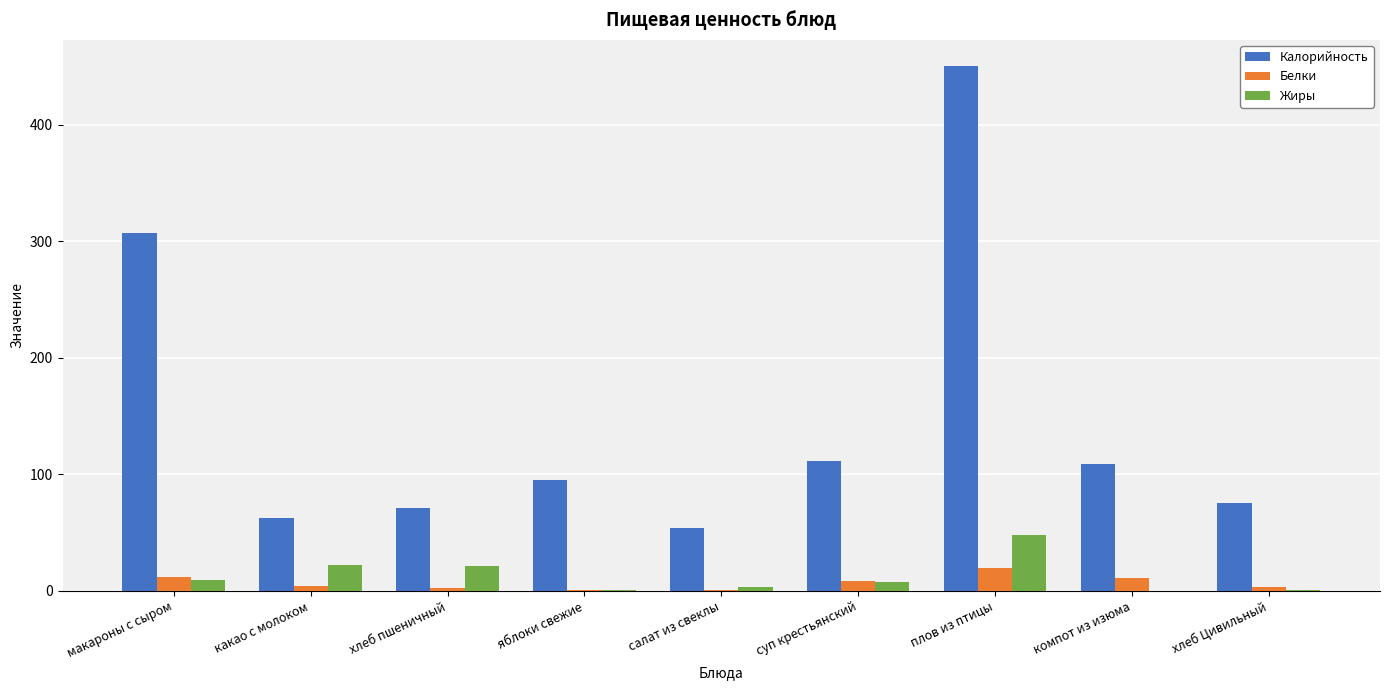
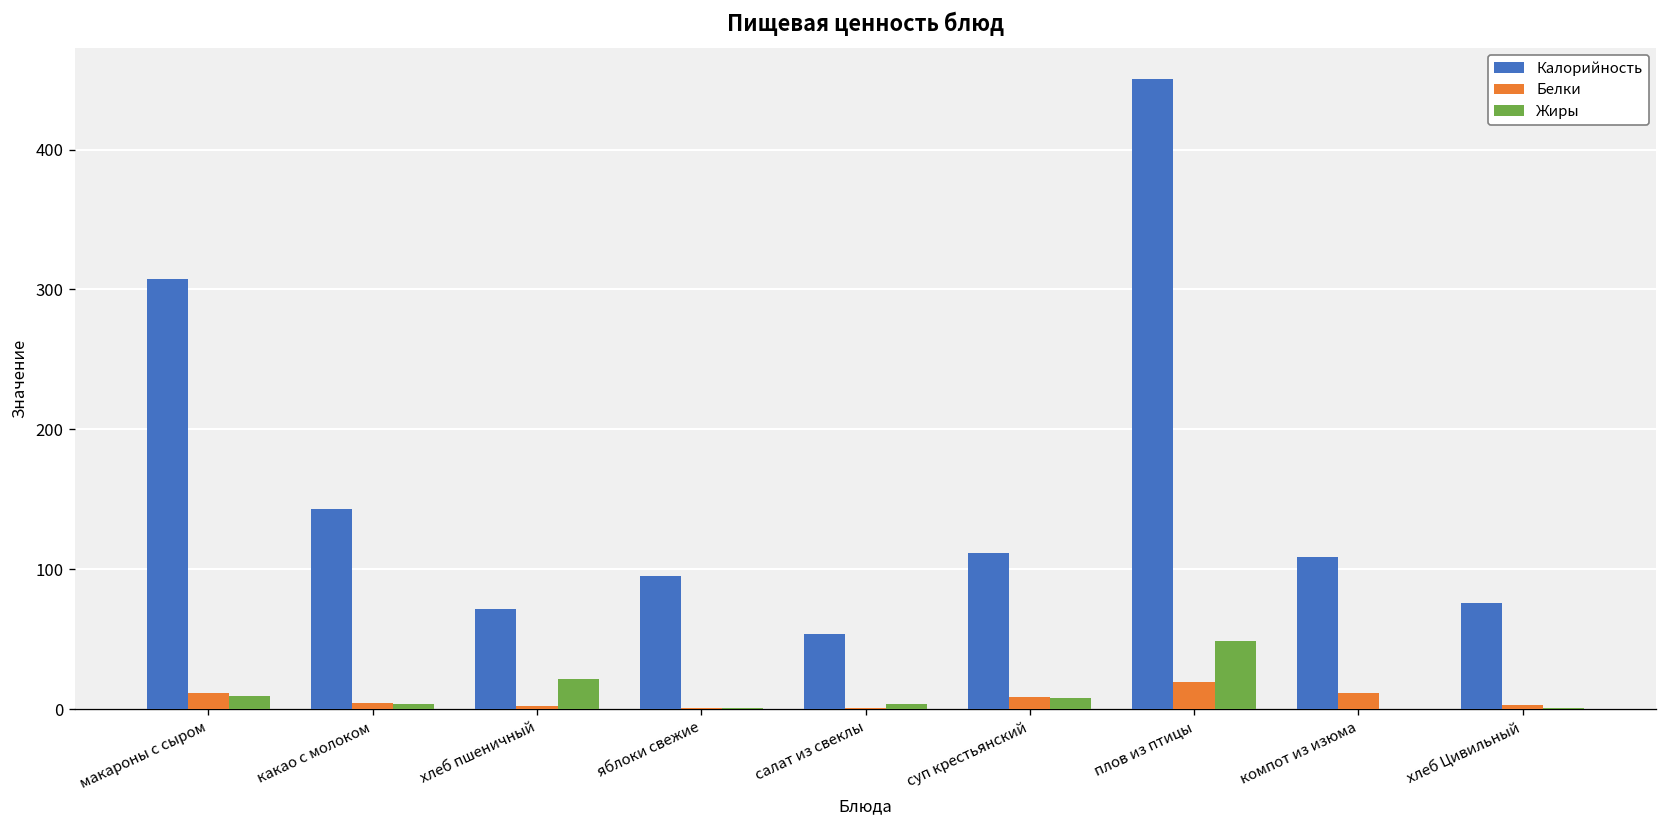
Калорийность, какао с молоком: 63 -> 143
Жиры, какао с молоком: 22 -> 3
